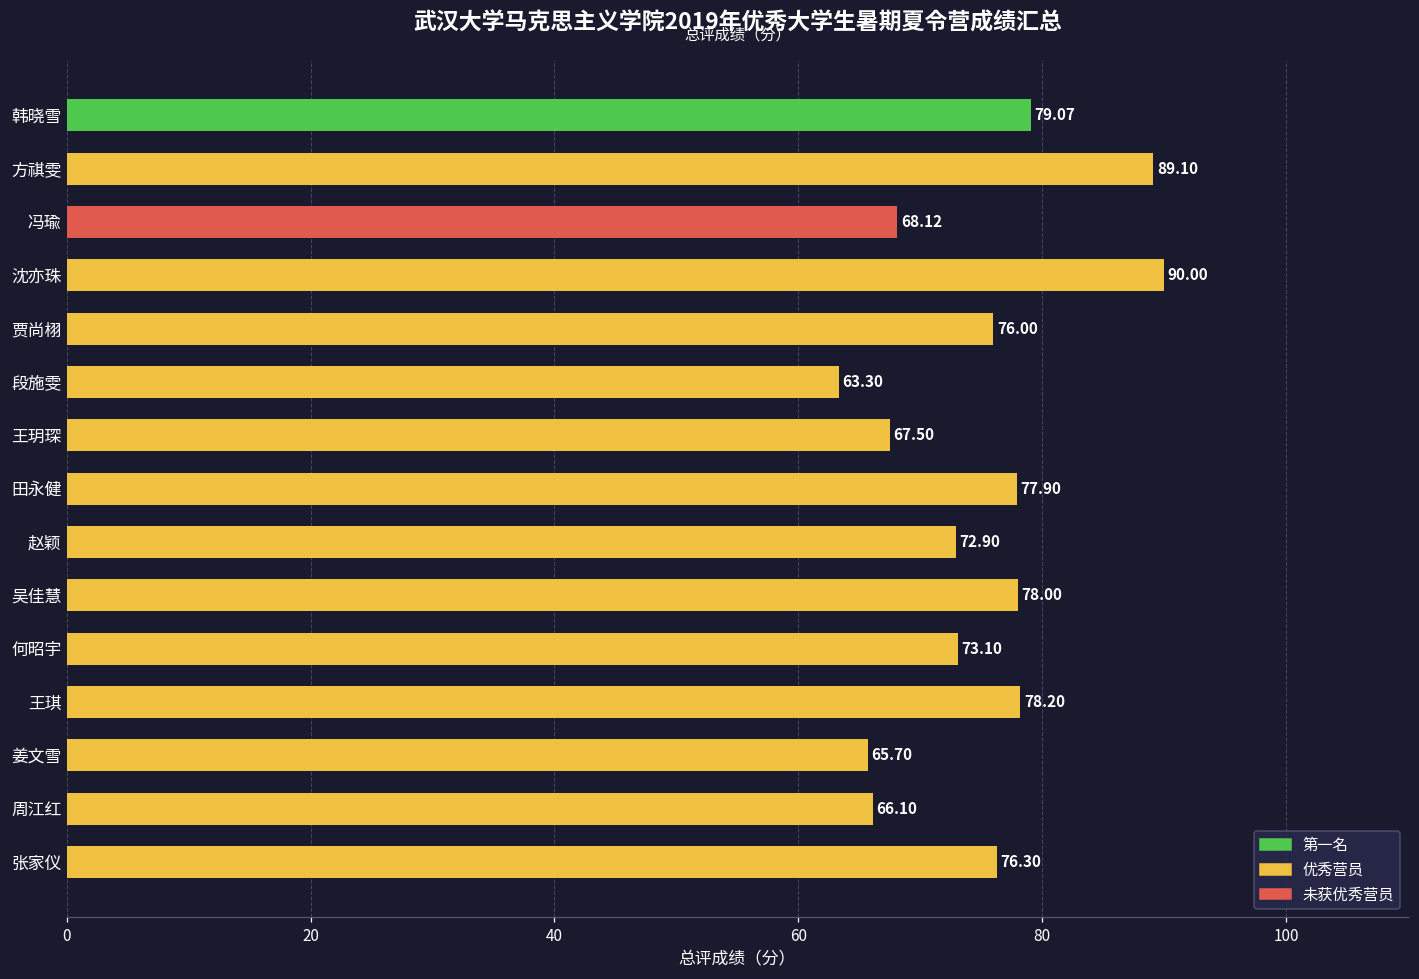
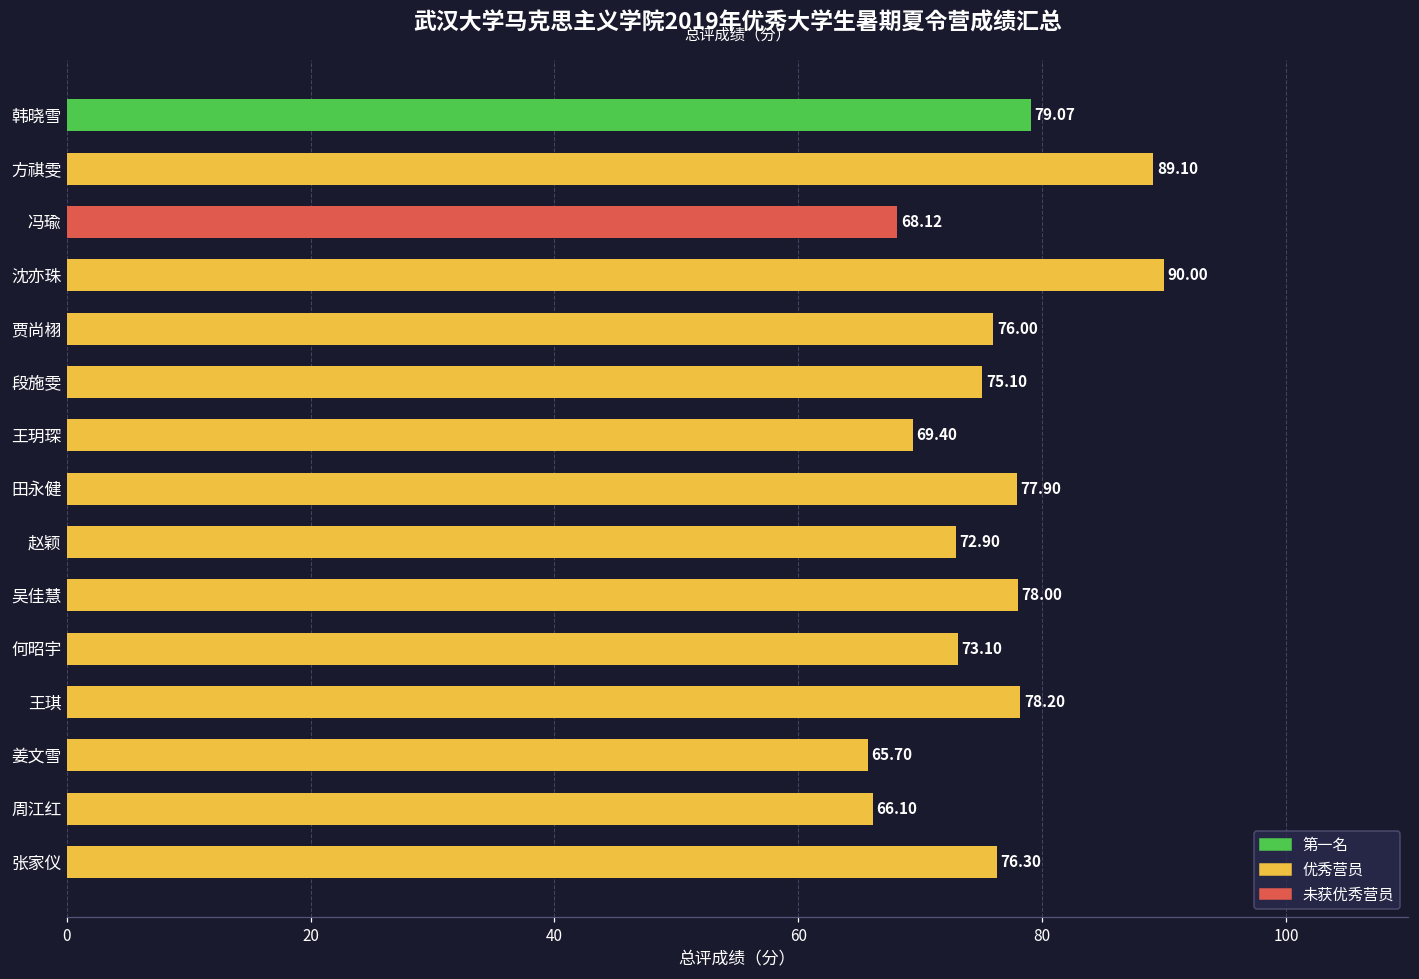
段施雯: 63.30 -> 75.10
王玥琛: 67.50 -> 69.40
